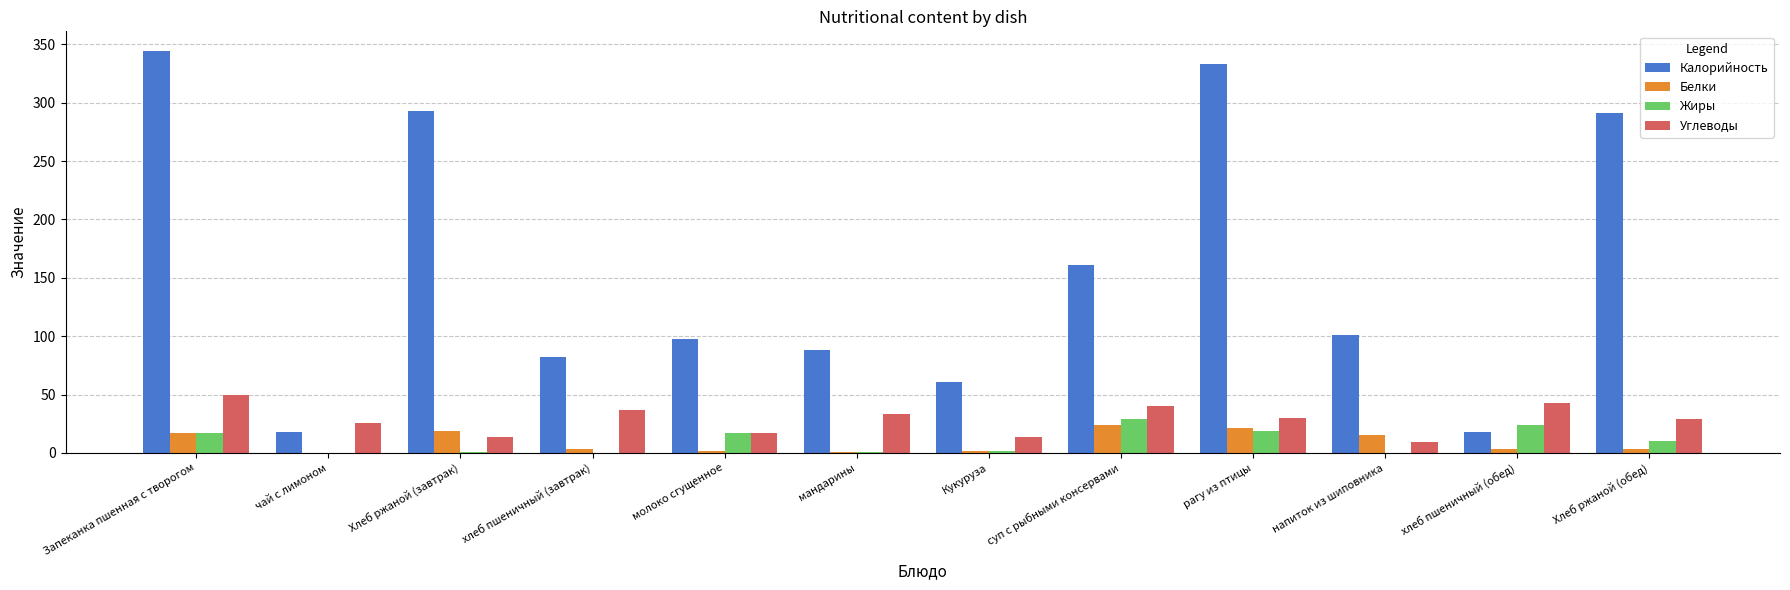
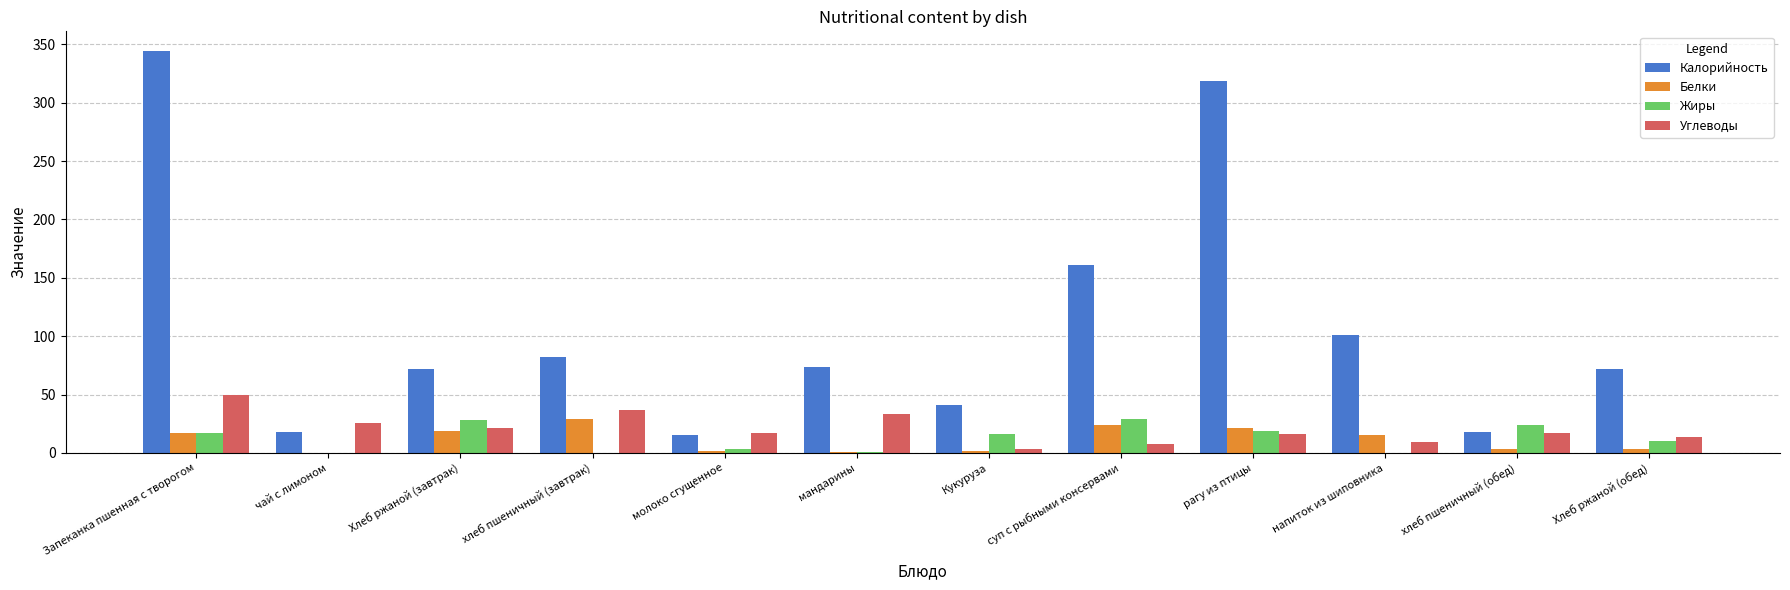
Калорийность, Хлеб ржаной (завтрак): 293 -> 72
Жиры, Хлеб ржаной (завтрак): 1 -> 29
Углеводы, Хлеб ржаной (завтрак): 14 -> 21
Белки, хлеб пшеничный (завтрак): 3 -> 29
Калорийность, молоко сгущенное: 98 -> 15
Жиры, молоко сгущенное: 17 -> 3
Калорийность, мандарины: 88 -> 74
Калорийность, Кукуруза: 61 -> 41
Жиры, Кукуруза: 2 -> 16
Углеводы, Кукуруза: 14 -> 3
Углеводы, суп с рыбными консервами: 40 -> 8
Калорийность, рагу из птицы: 333 -> 319
Углеводы, рагу из птицы: 30 -> 16
Углеводы, хлеб пшеничный (обед): 43 -> 17
Калорийность, Хлеб ржаной (обед): 291 -> 72
Углеводы, Хлеб ржаной (обед): 29 -> 14
